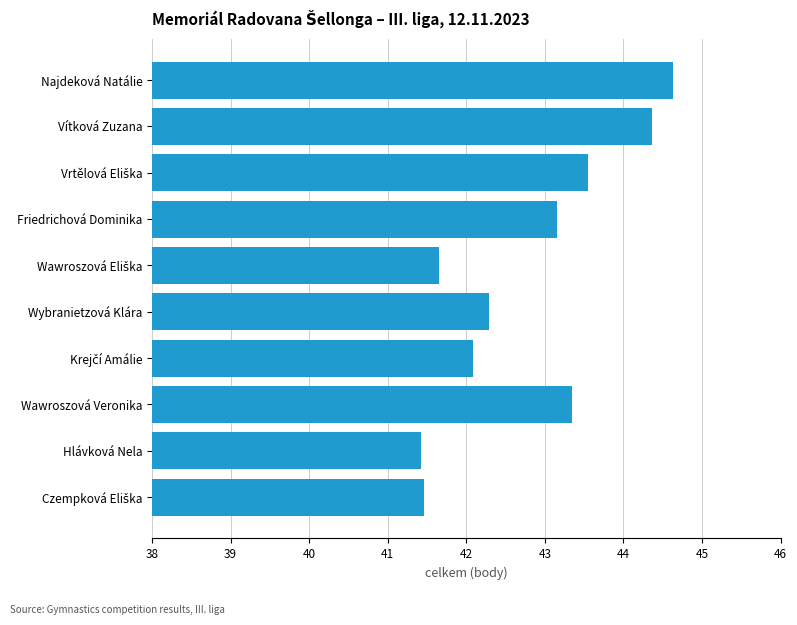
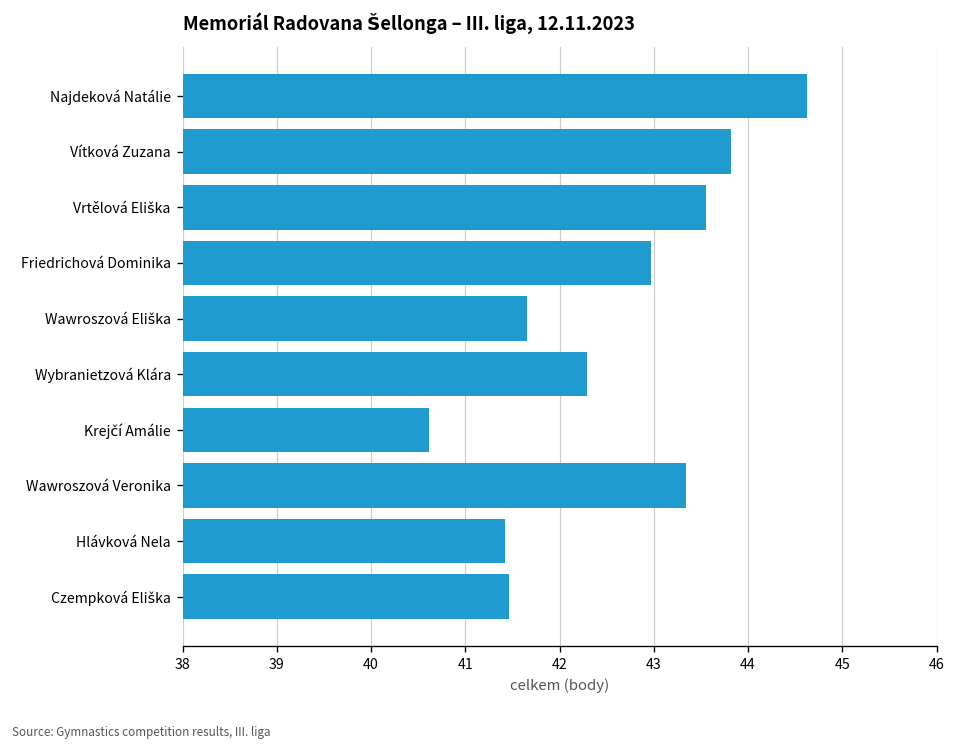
Vítková Zuzana: 44.4 -> 43.8
Friedrichová Dominika: 43.2 -> 43.0
Krejčí Amálie: 42.1 -> 40.6
